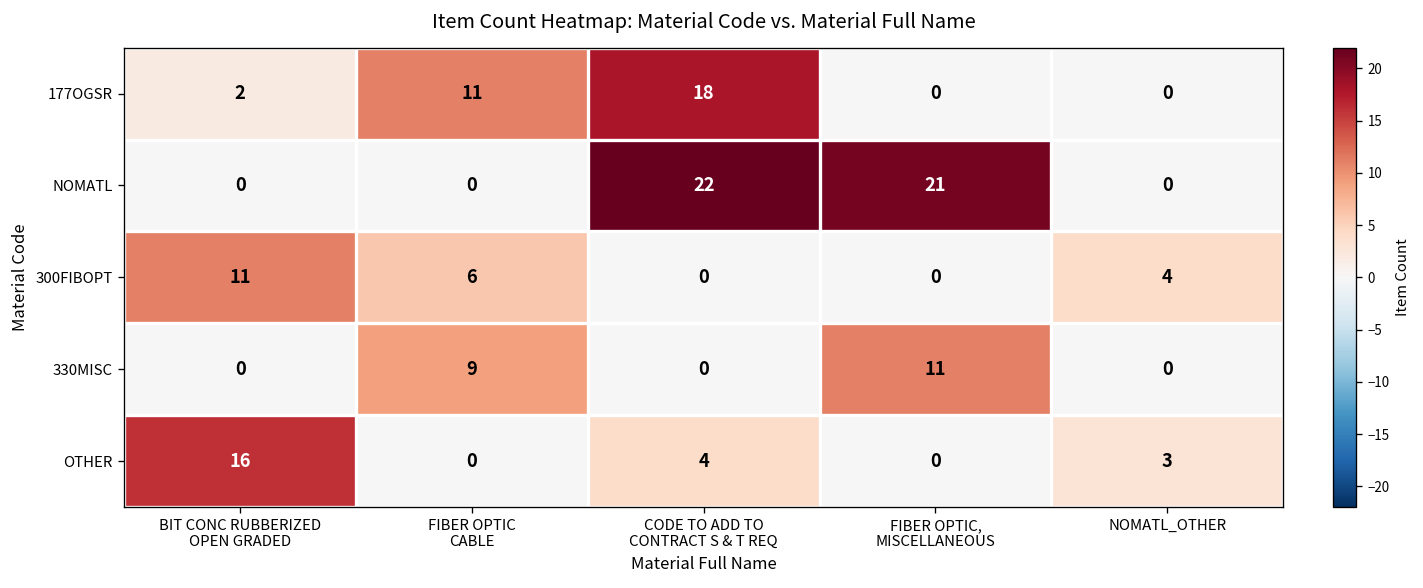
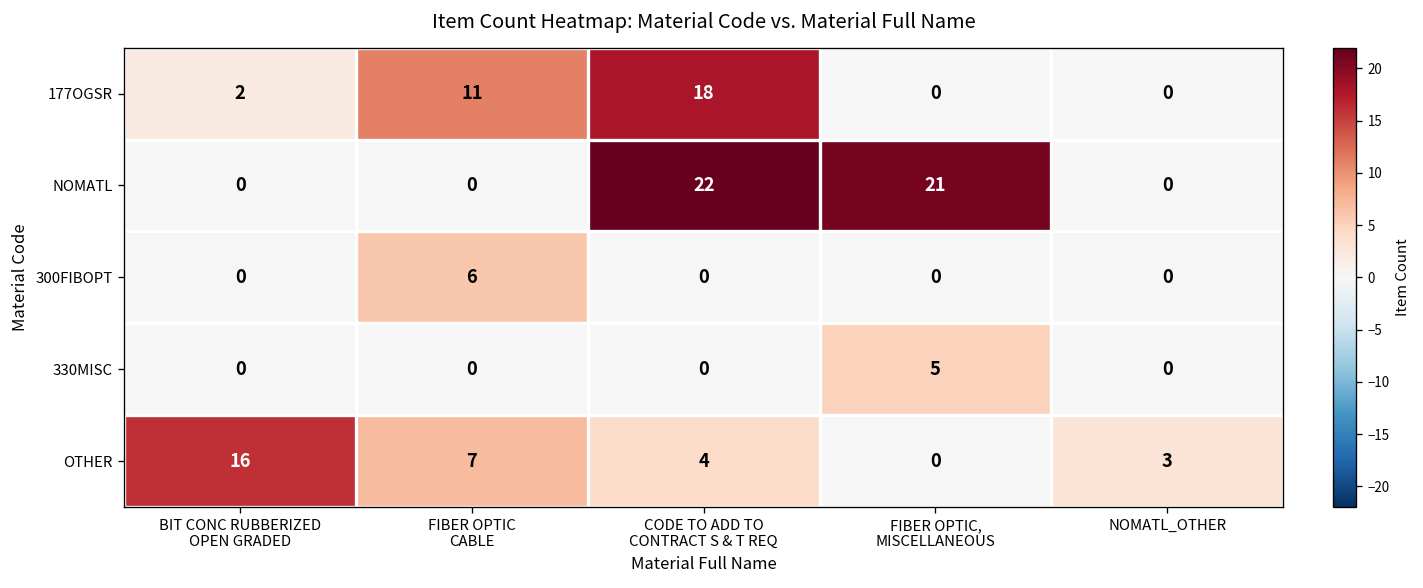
300FIBOPT, BIT CONC RUBBERIZED OPEN GRADED: 11 -> 0
300FIBOPT, NOMATL_OTHER: 4 -> 0
330MISC, FIBER OPTIC CABLE: 9 -> 0
330MISC, FIBER OPTIC, MISCELLANEOUS: 11 -> 5
OTHER, FIBER OPTIC CABLE: 0 -> 7
